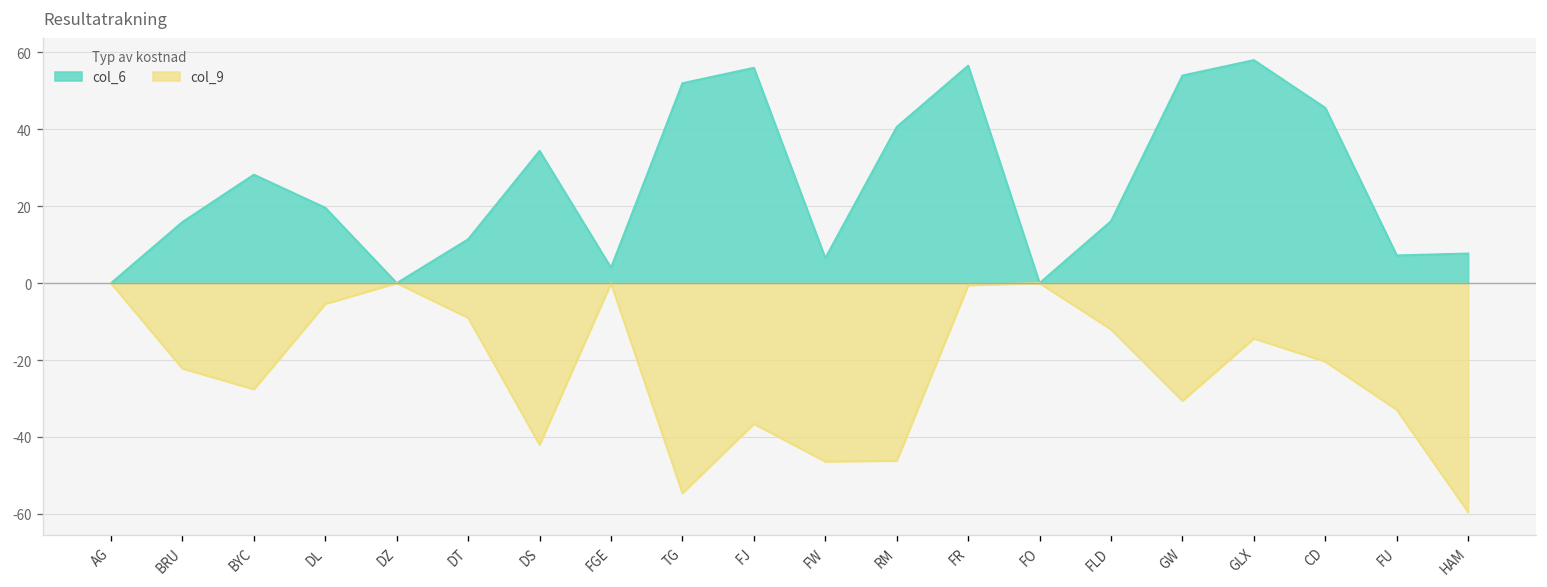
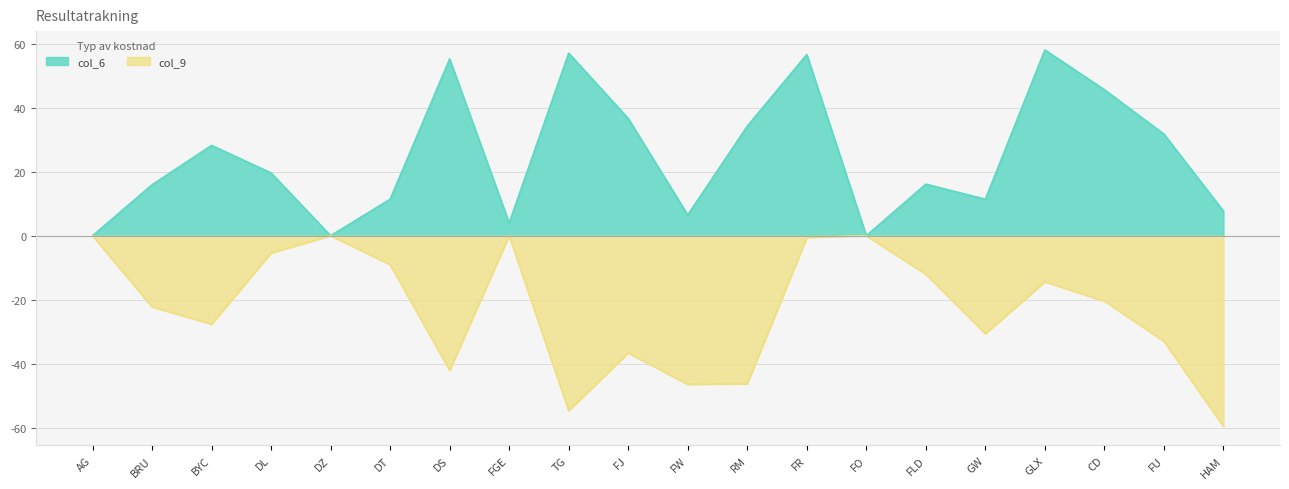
col_6, DS: 34 -> 55
col_6, TG: 52 -> 57
col_6, FJ: 56 -> 37
col_6, RM: 41 -> 34
col_6, GW: 54 -> 11
col_6, FU: 7 -> 32
